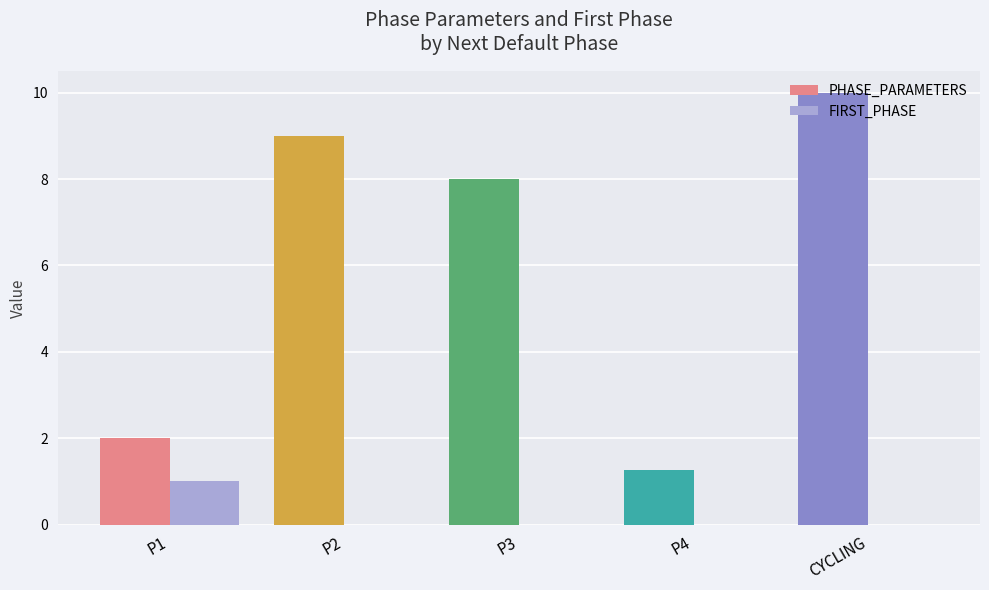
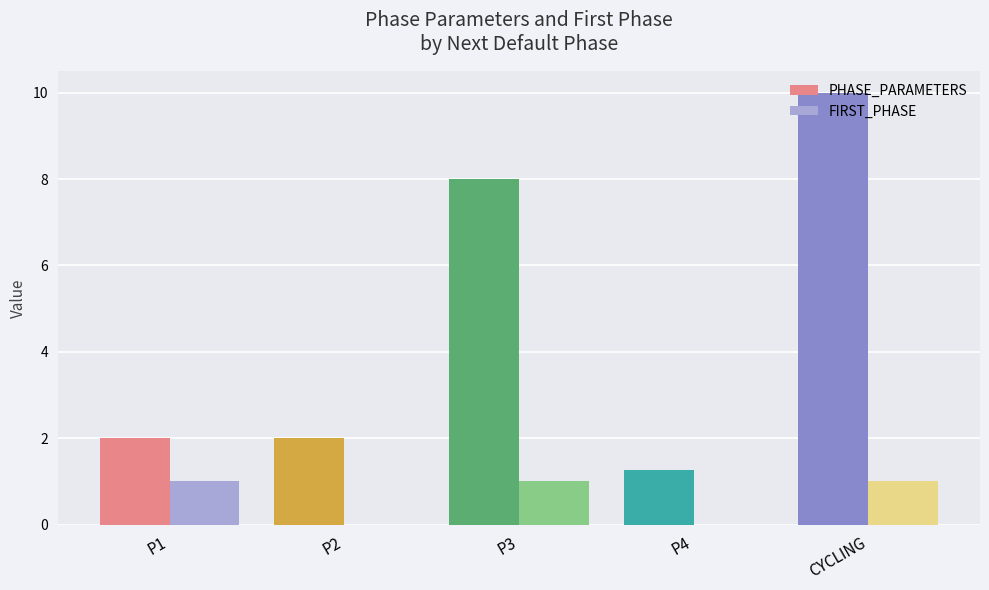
PHASE_PARAMETERS, P2: 9 -> 2
FIRST_PHASE, P3: 0 -> 1
FIRST_PHASE, CYCLING: 0 -> 1
